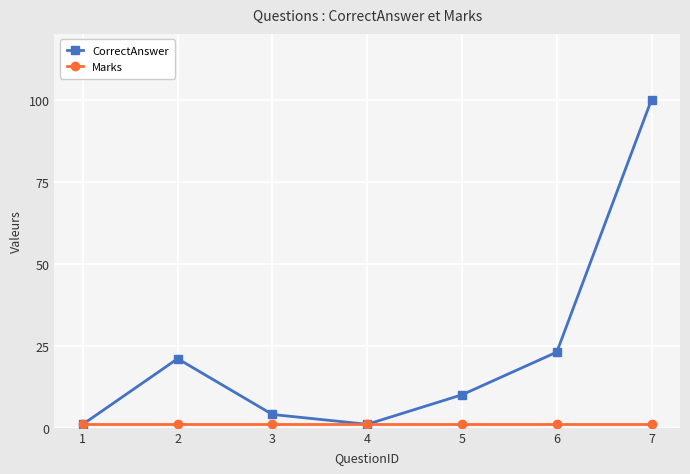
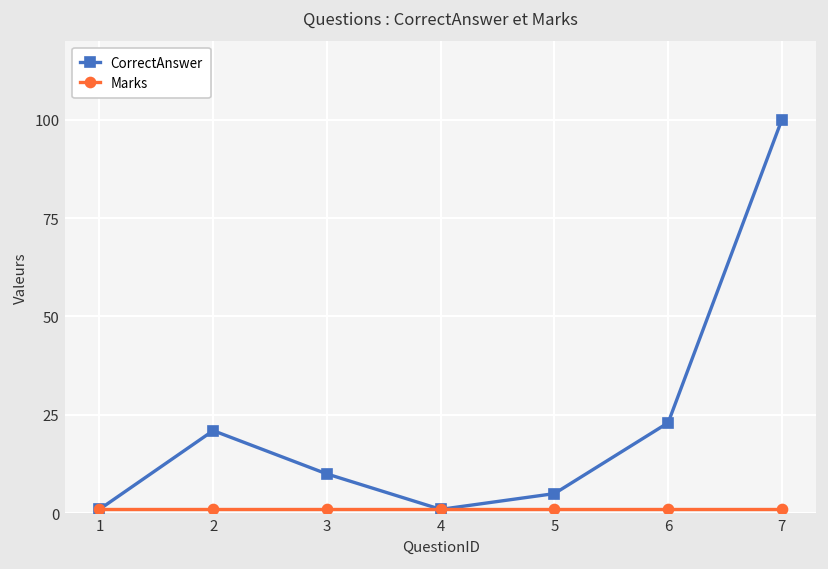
CorrectAnswer, 3: 4 -> 10
CorrectAnswer, 5: 10 -> 5
